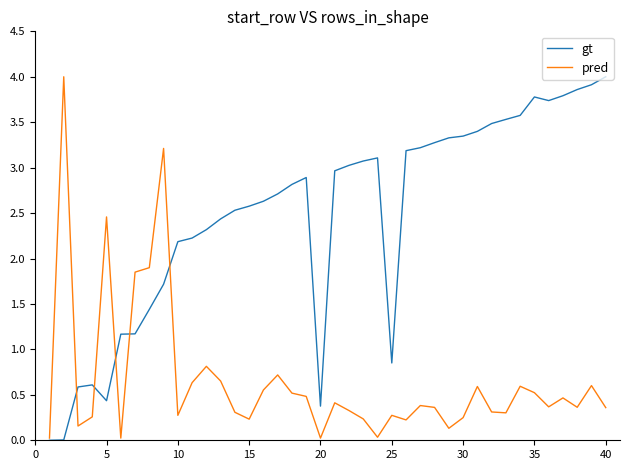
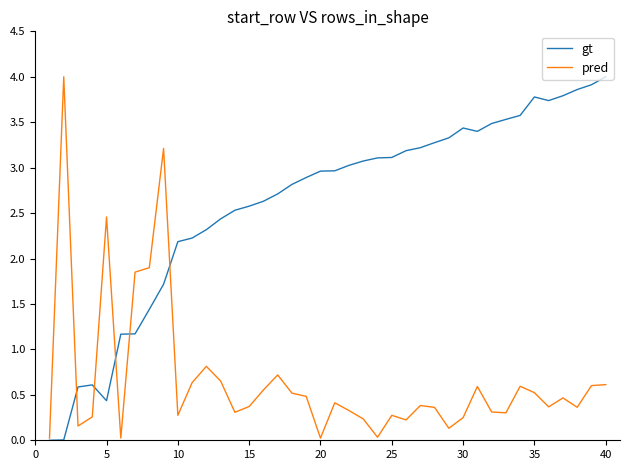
pred, 15: 0.2 -> 0.4
gt, 20: 0.4 -> 3.0
gt, 25: 0.9 -> 3.1
gt, 30: 3.3 -> 3.4
pred, 40: 0.4 -> 0.6
